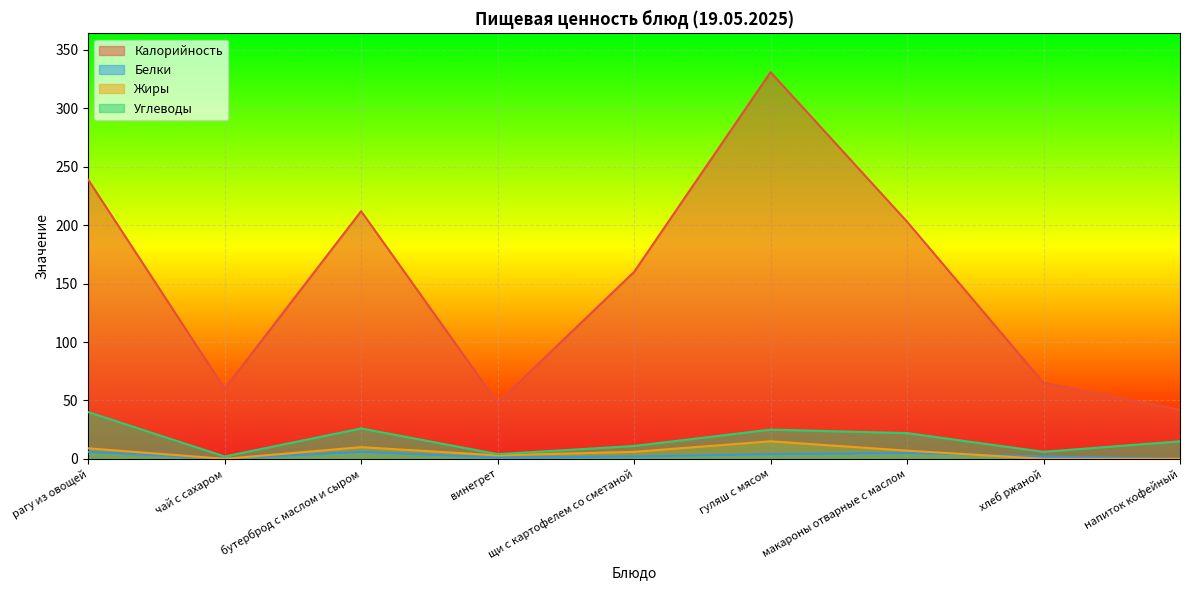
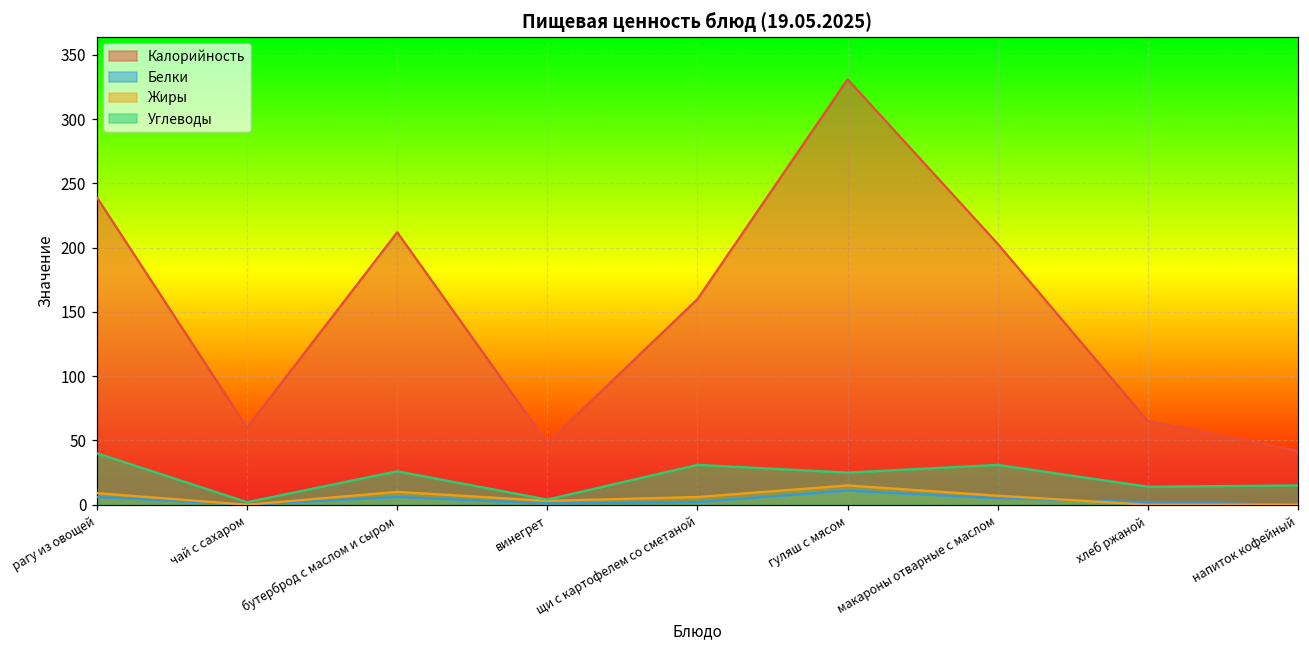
Углеводы, щи с картофелем со сметаной: 11 -> 31
Белки, гуляш с мясом: 4 -> 11
Углеводы, макароны отварные с маслом: 22 -> 31
Углеводы, хлеб ржаной: 6 -> 14
